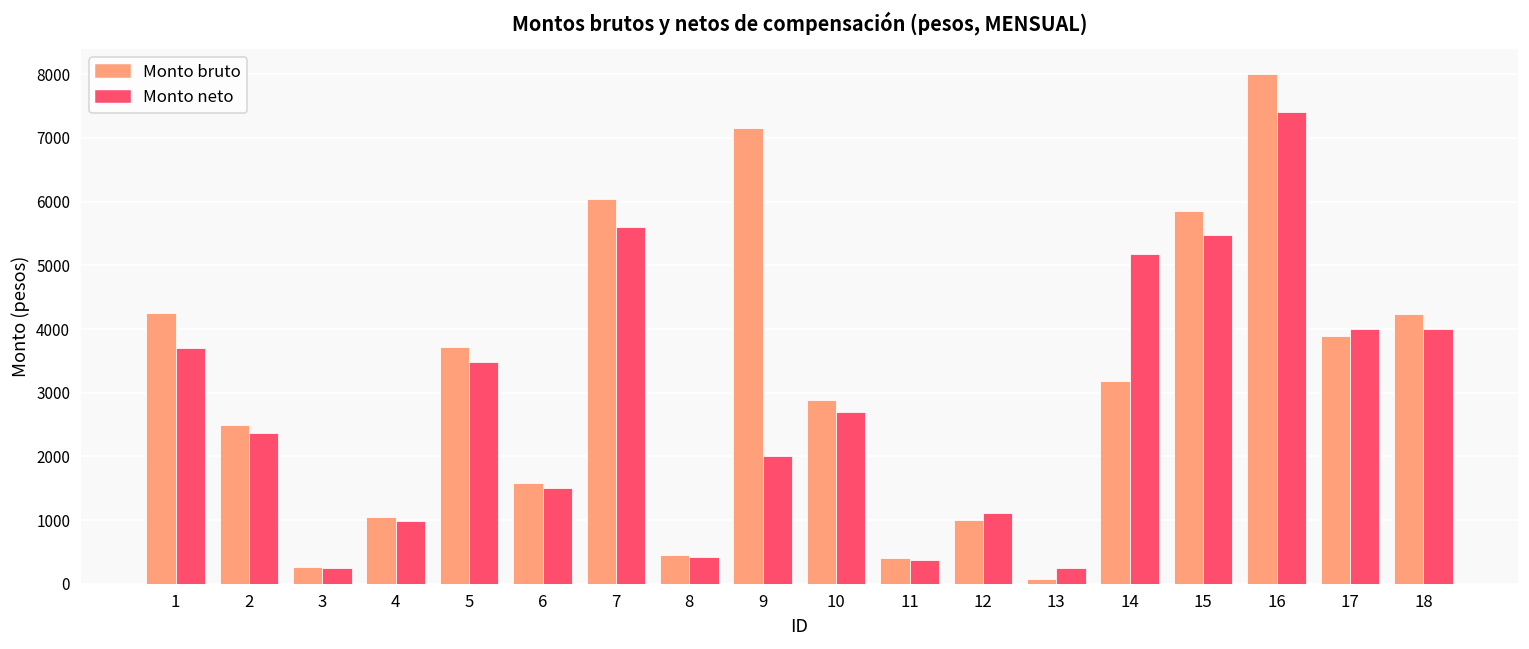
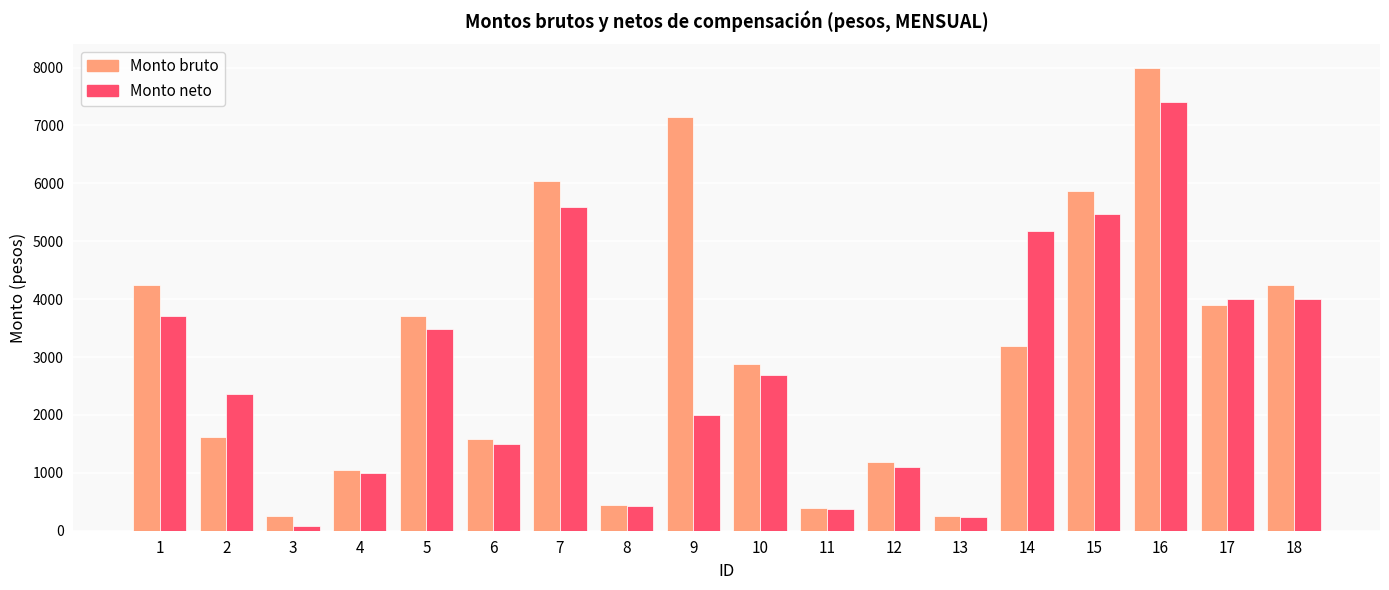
Monto bruto, 2: 2500 -> 1600
Monto neto, 3: 300 -> 100
Monto bruto, 12: 1000 -> 1200
Monto bruto, 13: 100 -> 300
